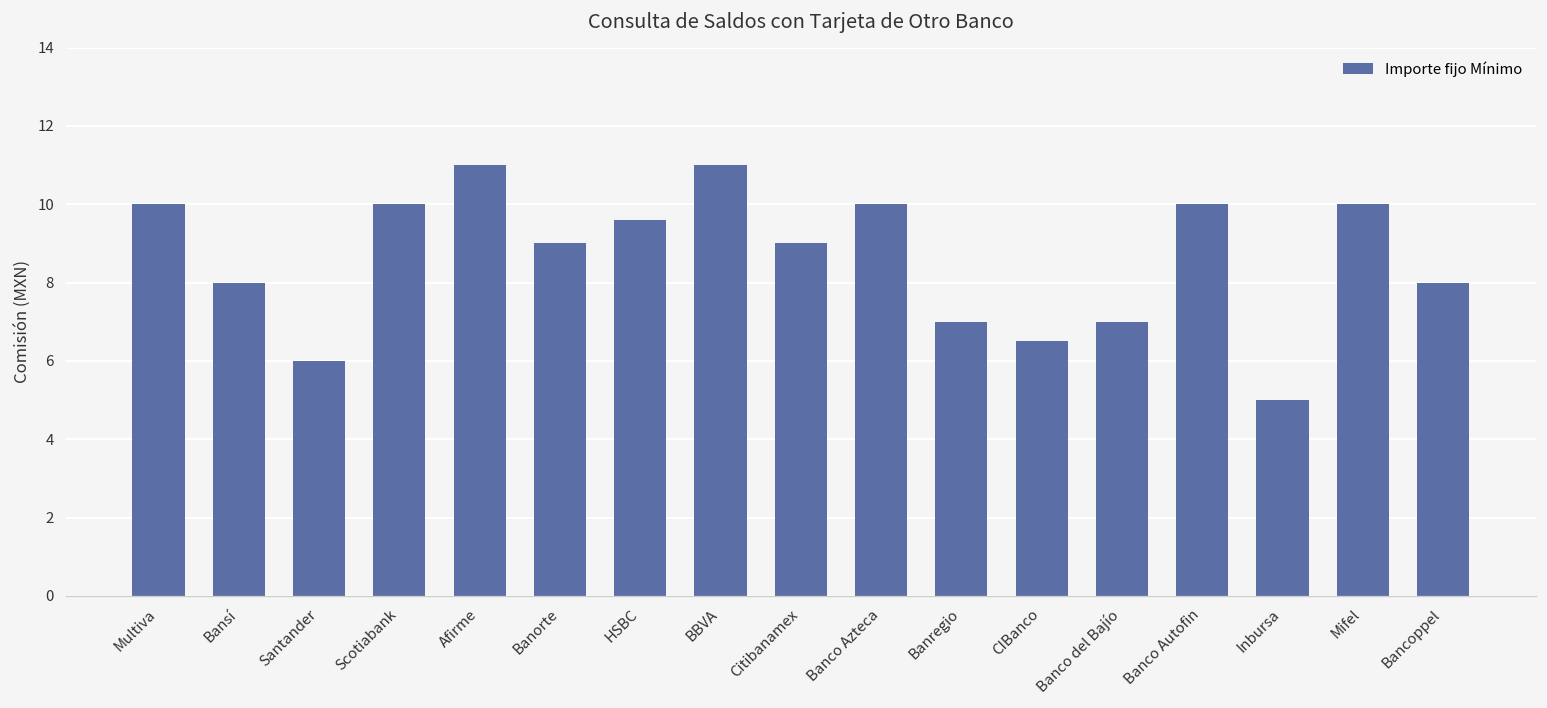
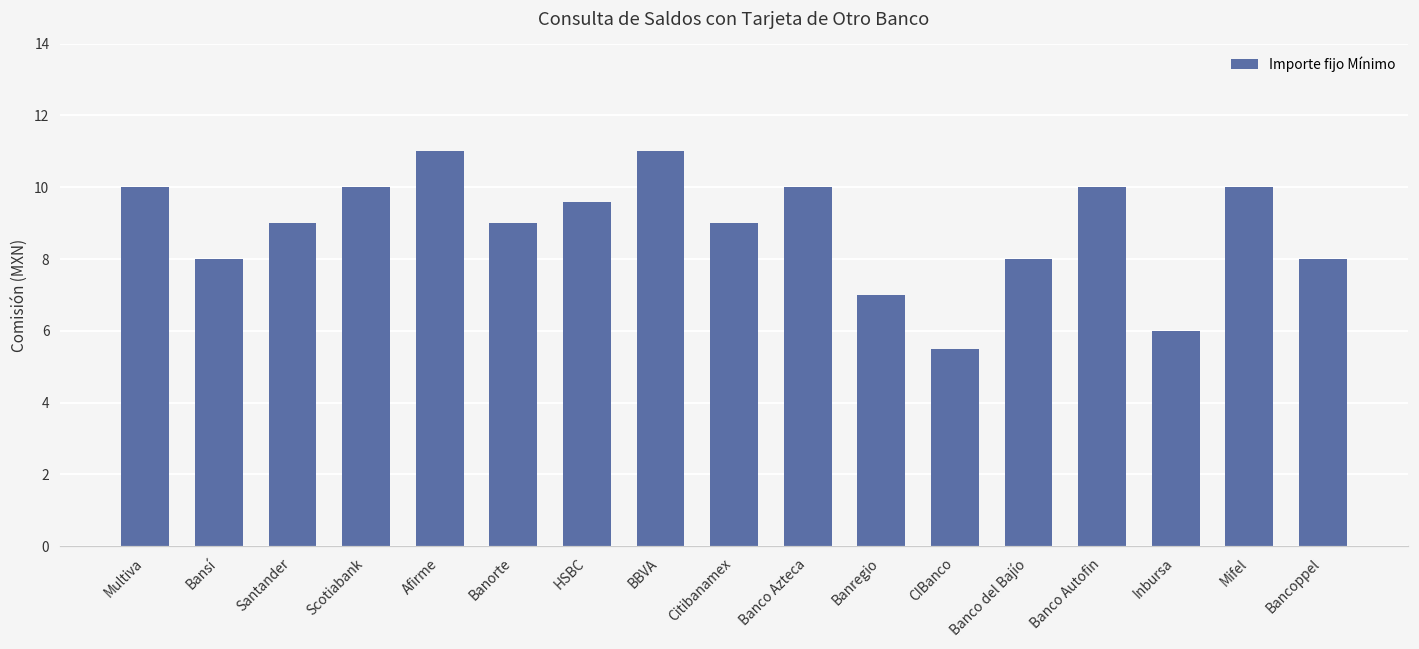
Santander: 6 -> 9
CIBanco: 6.5 -> 5.5
Banco del Bajío: 7 -> 8
Inbursa: 5 -> 6
